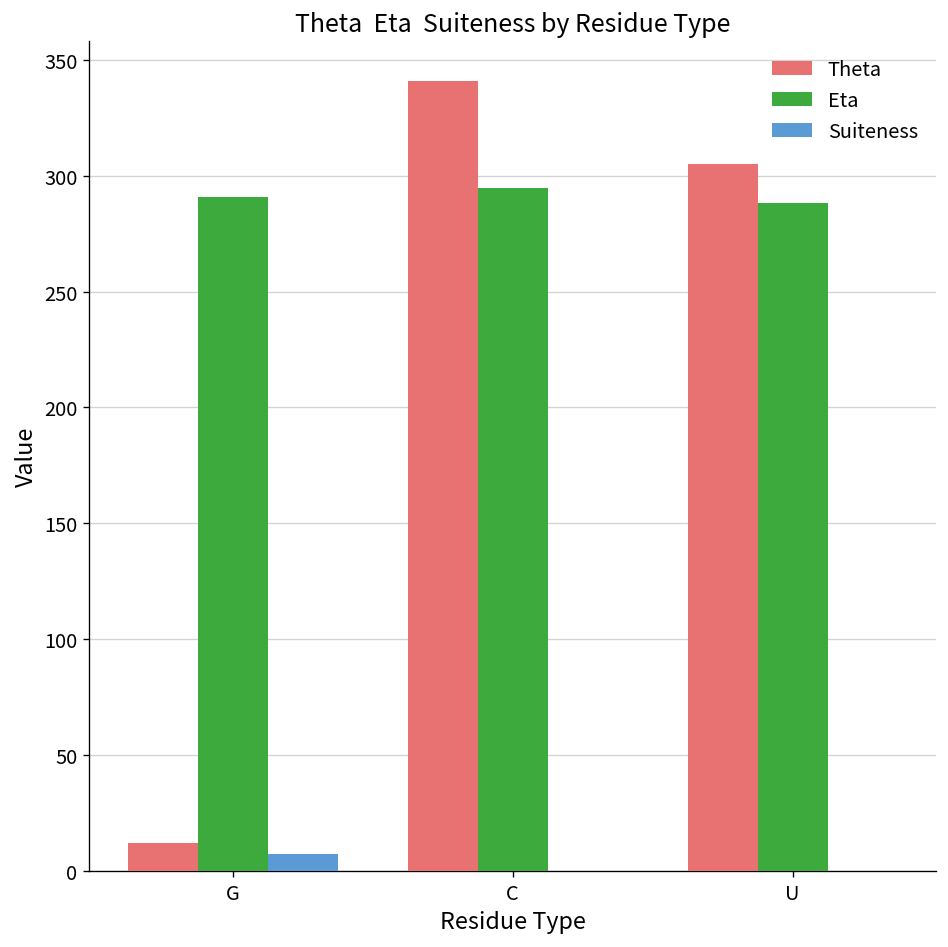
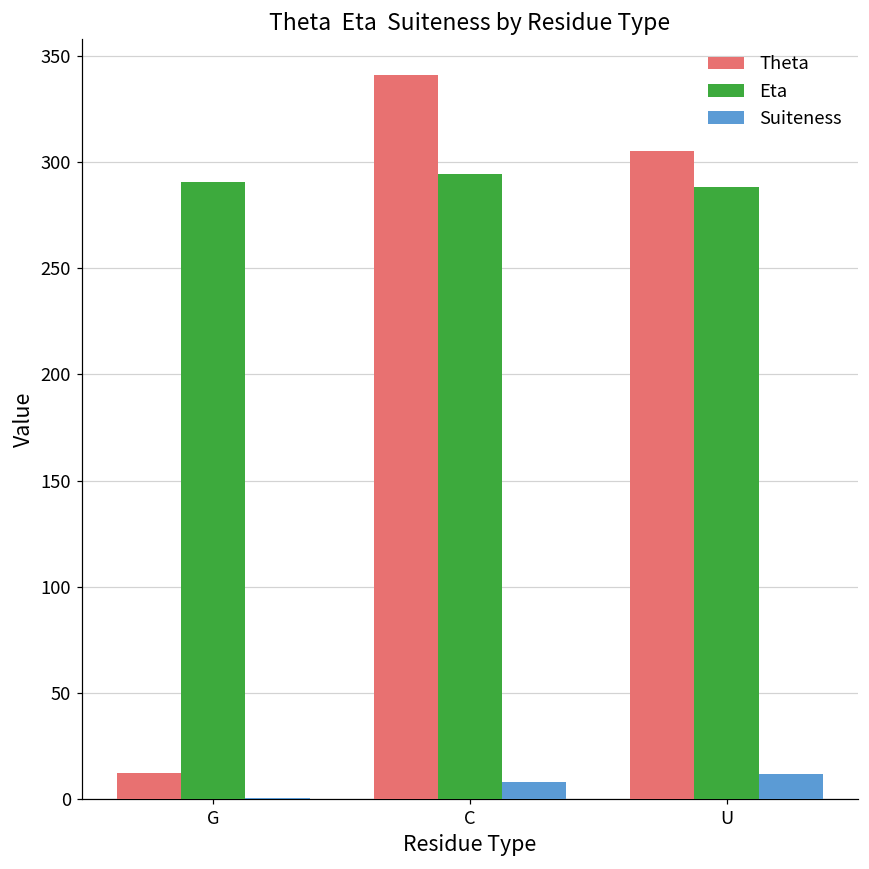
Suiteness, G: 7 -> 1
Suiteness, C: 0 -> 8
Suiteness, U: 0 -> 12
